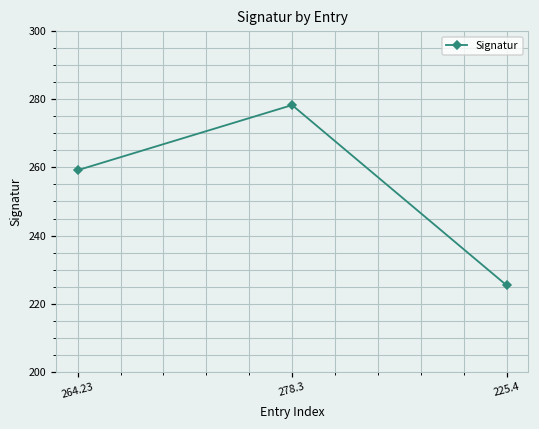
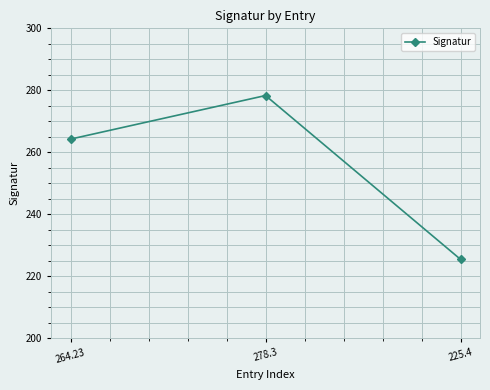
264.23: 259 -> 264
